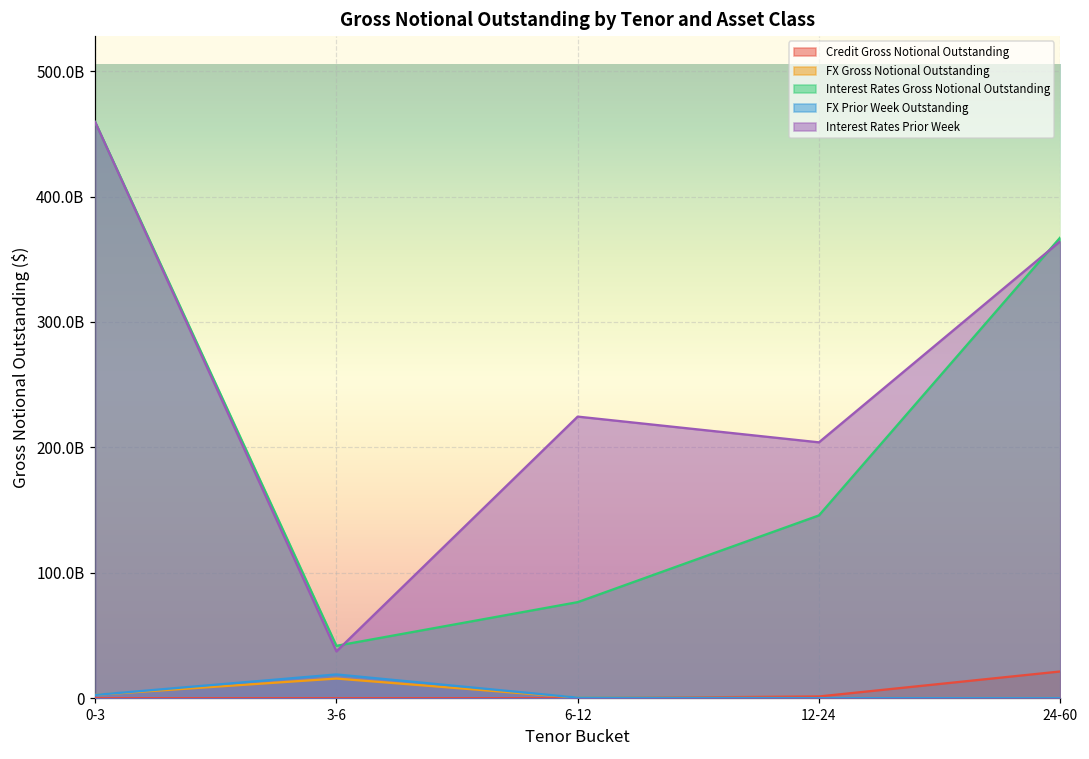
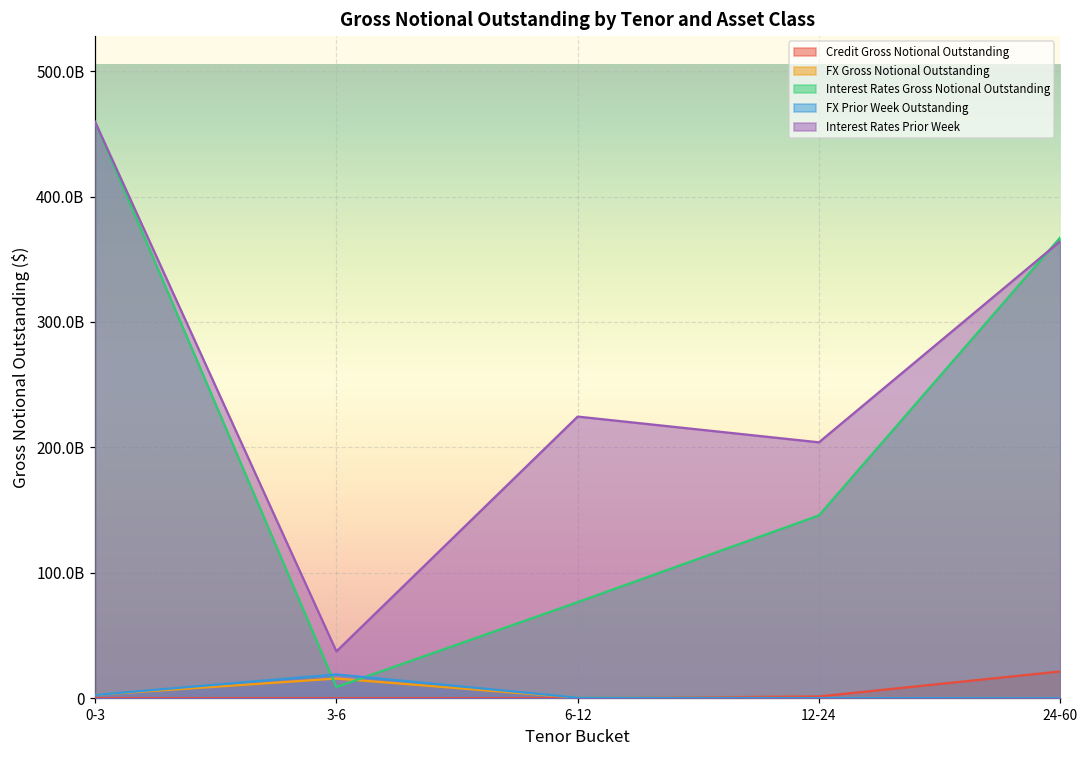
Interest Rates Gross Notional Outstanding, 3-6: 42000000000 -> 9000000000
